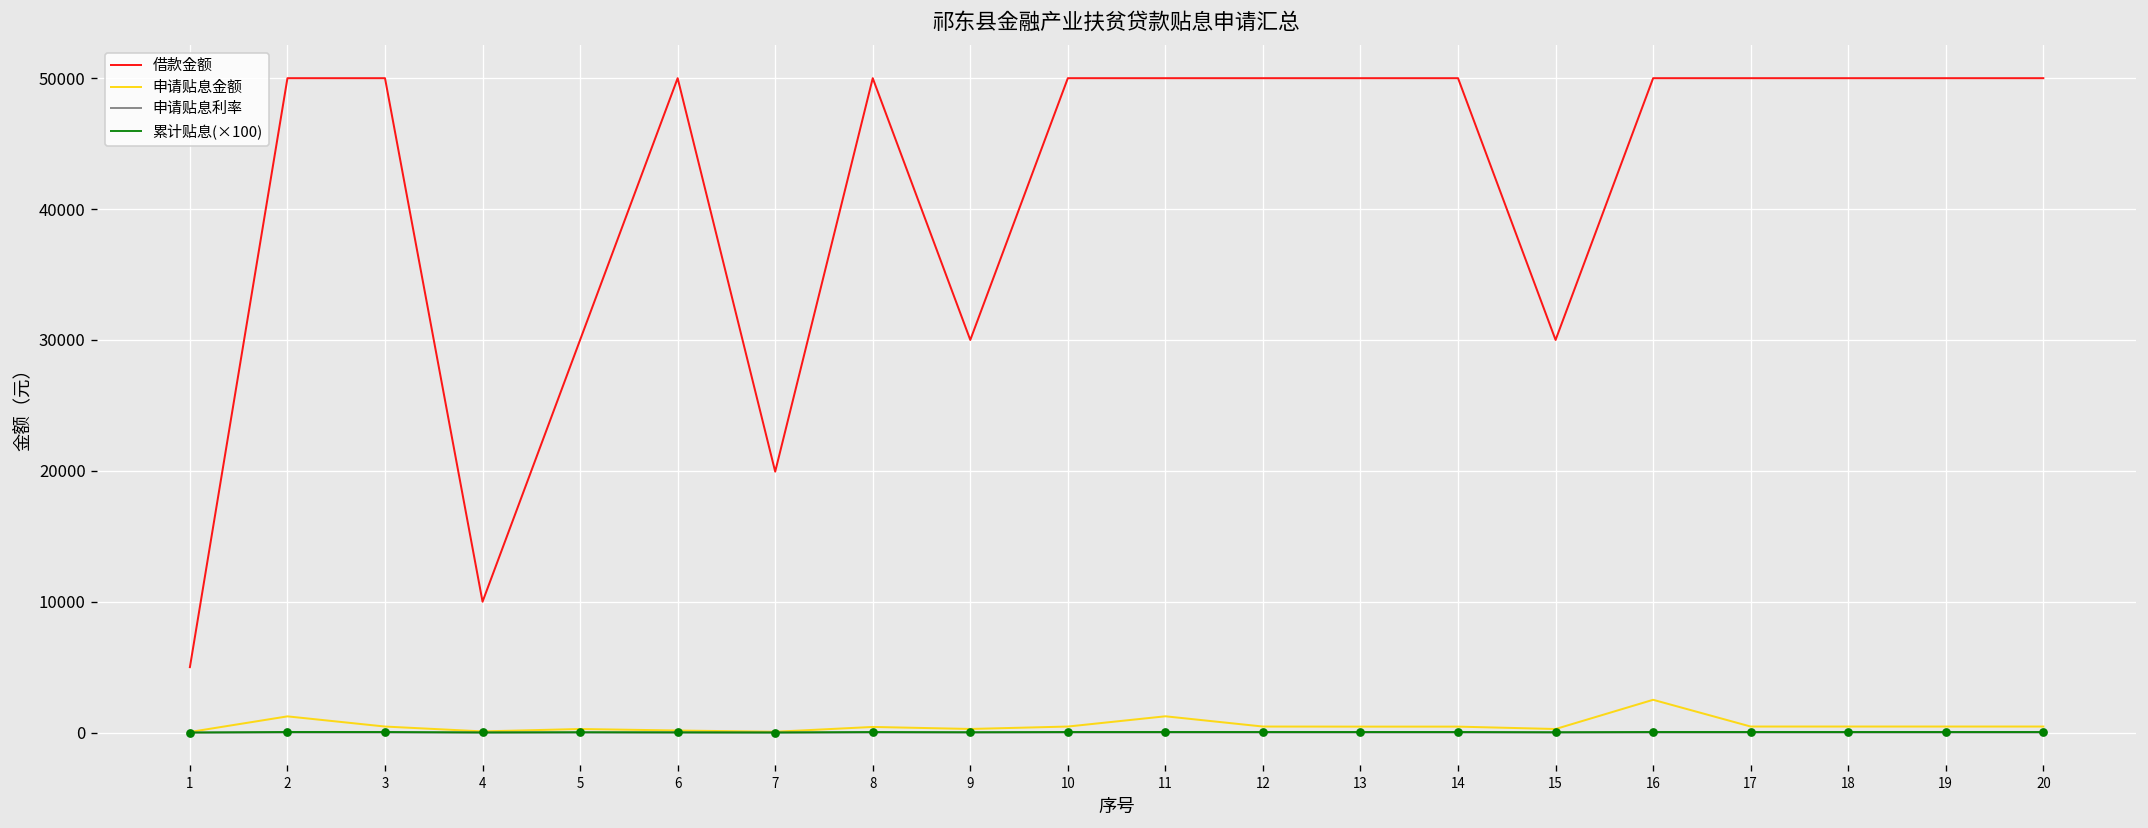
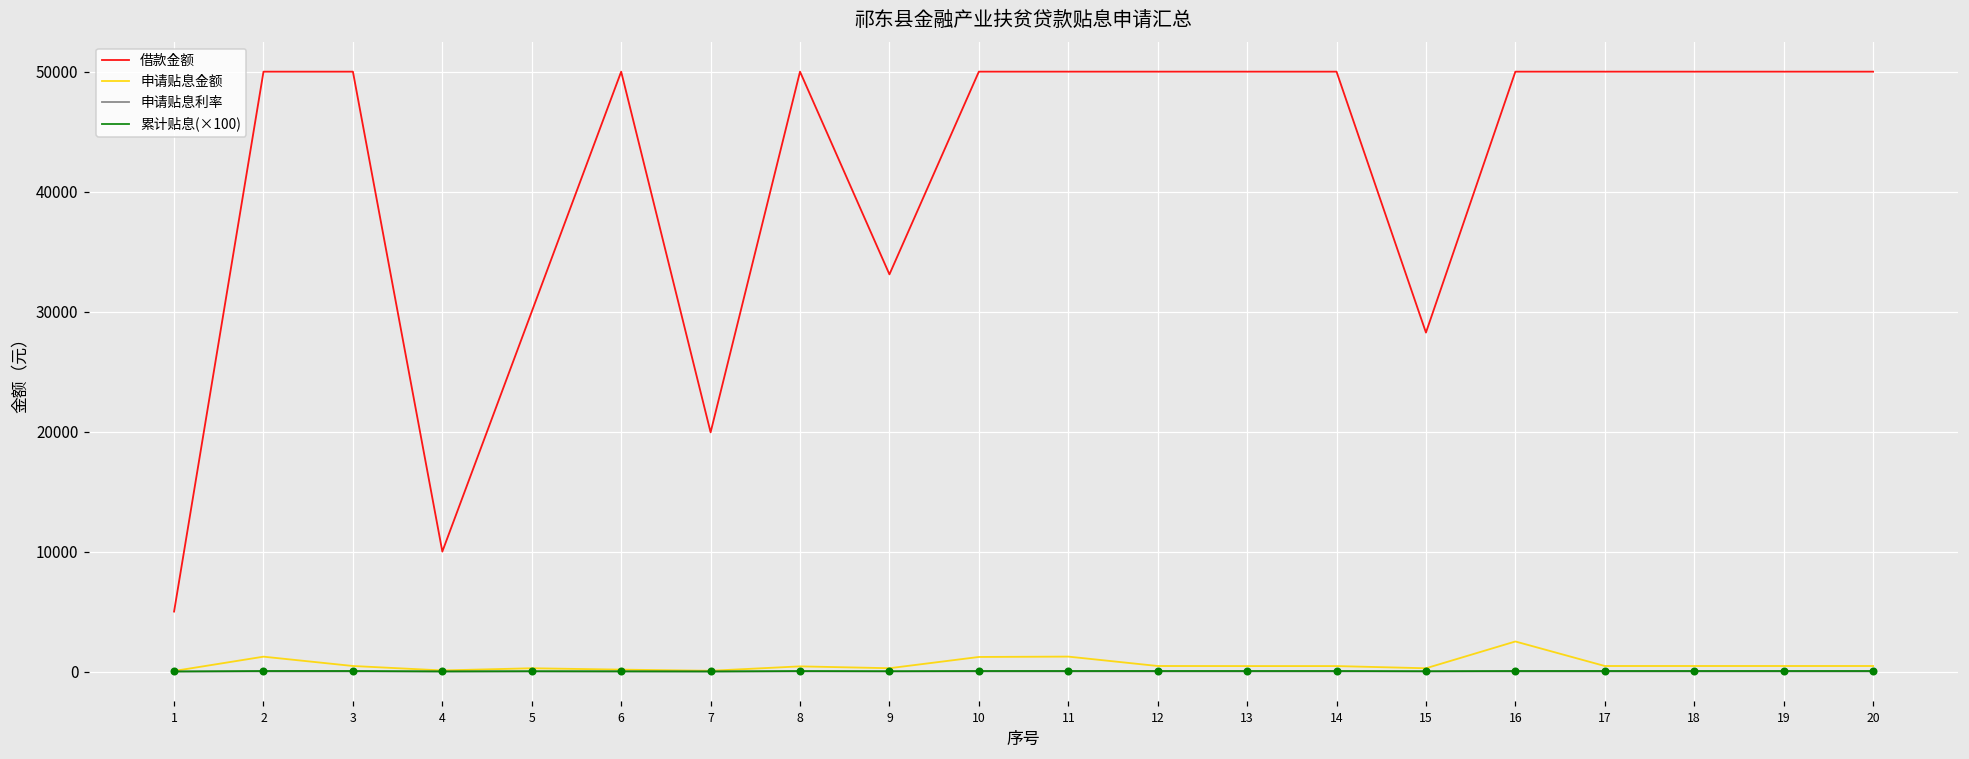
借款金额, 9: 30000 -> 33100
申请贴息金额, 10: 500 -> 1200
借款金额, 15: 30000 -> 28300
